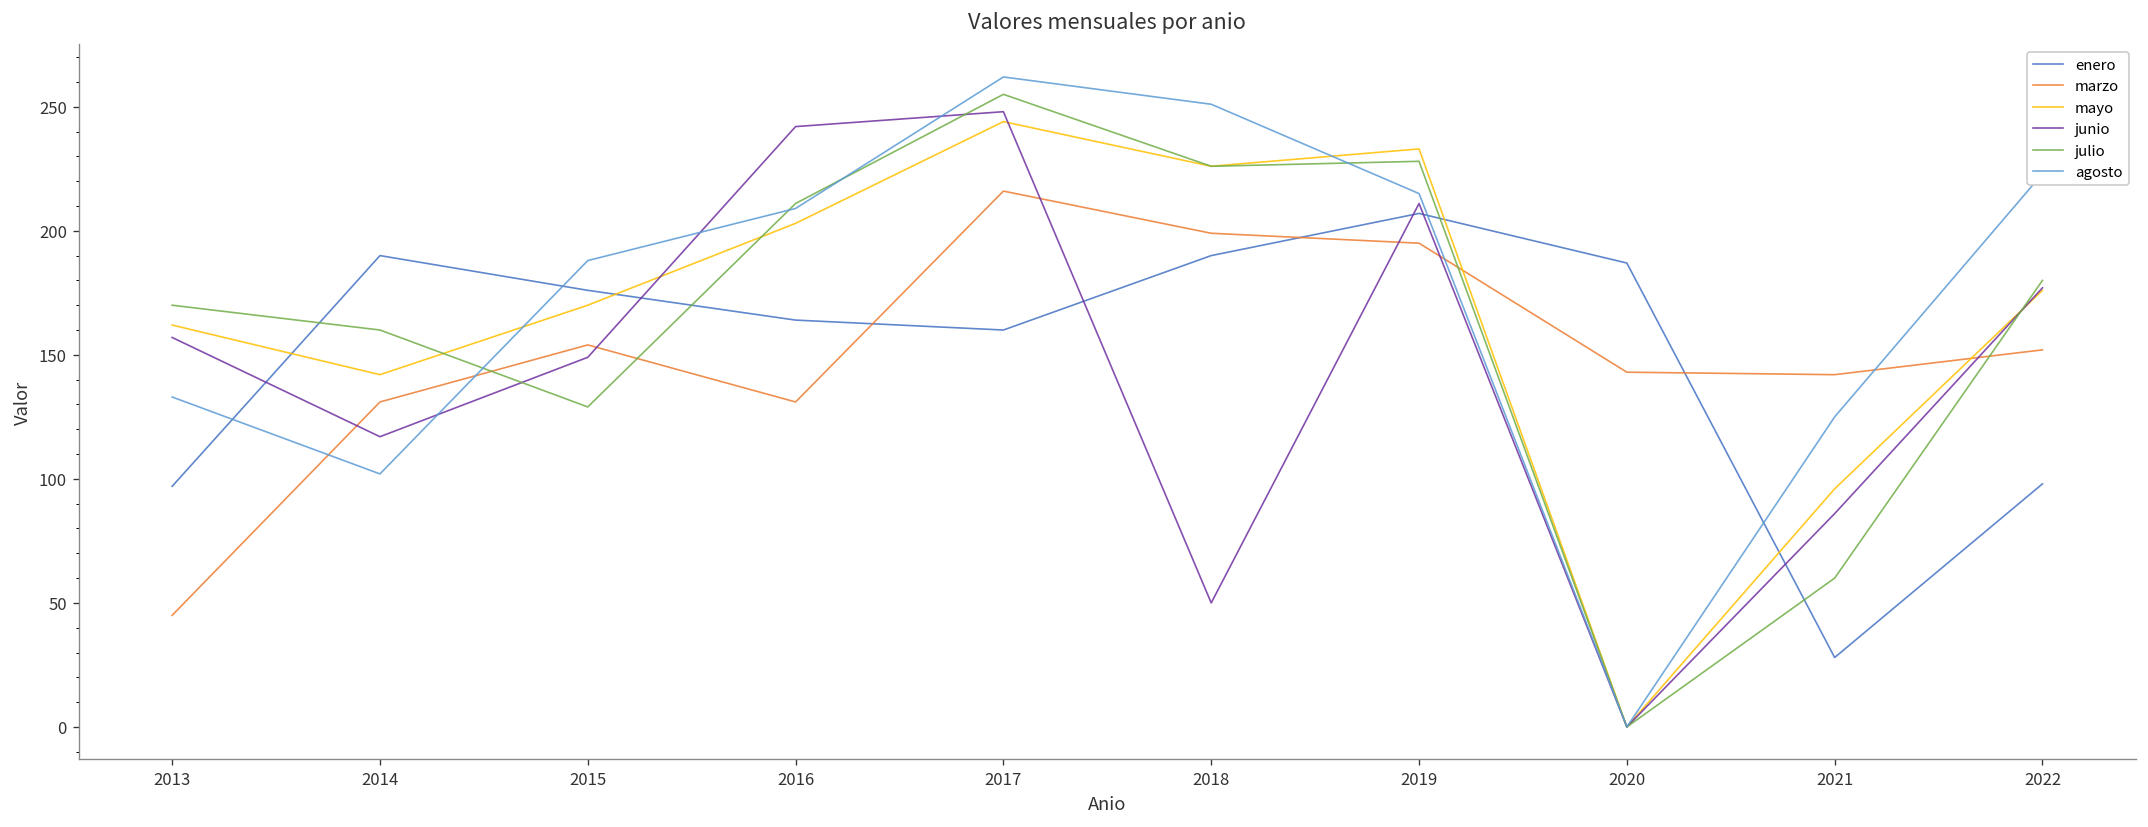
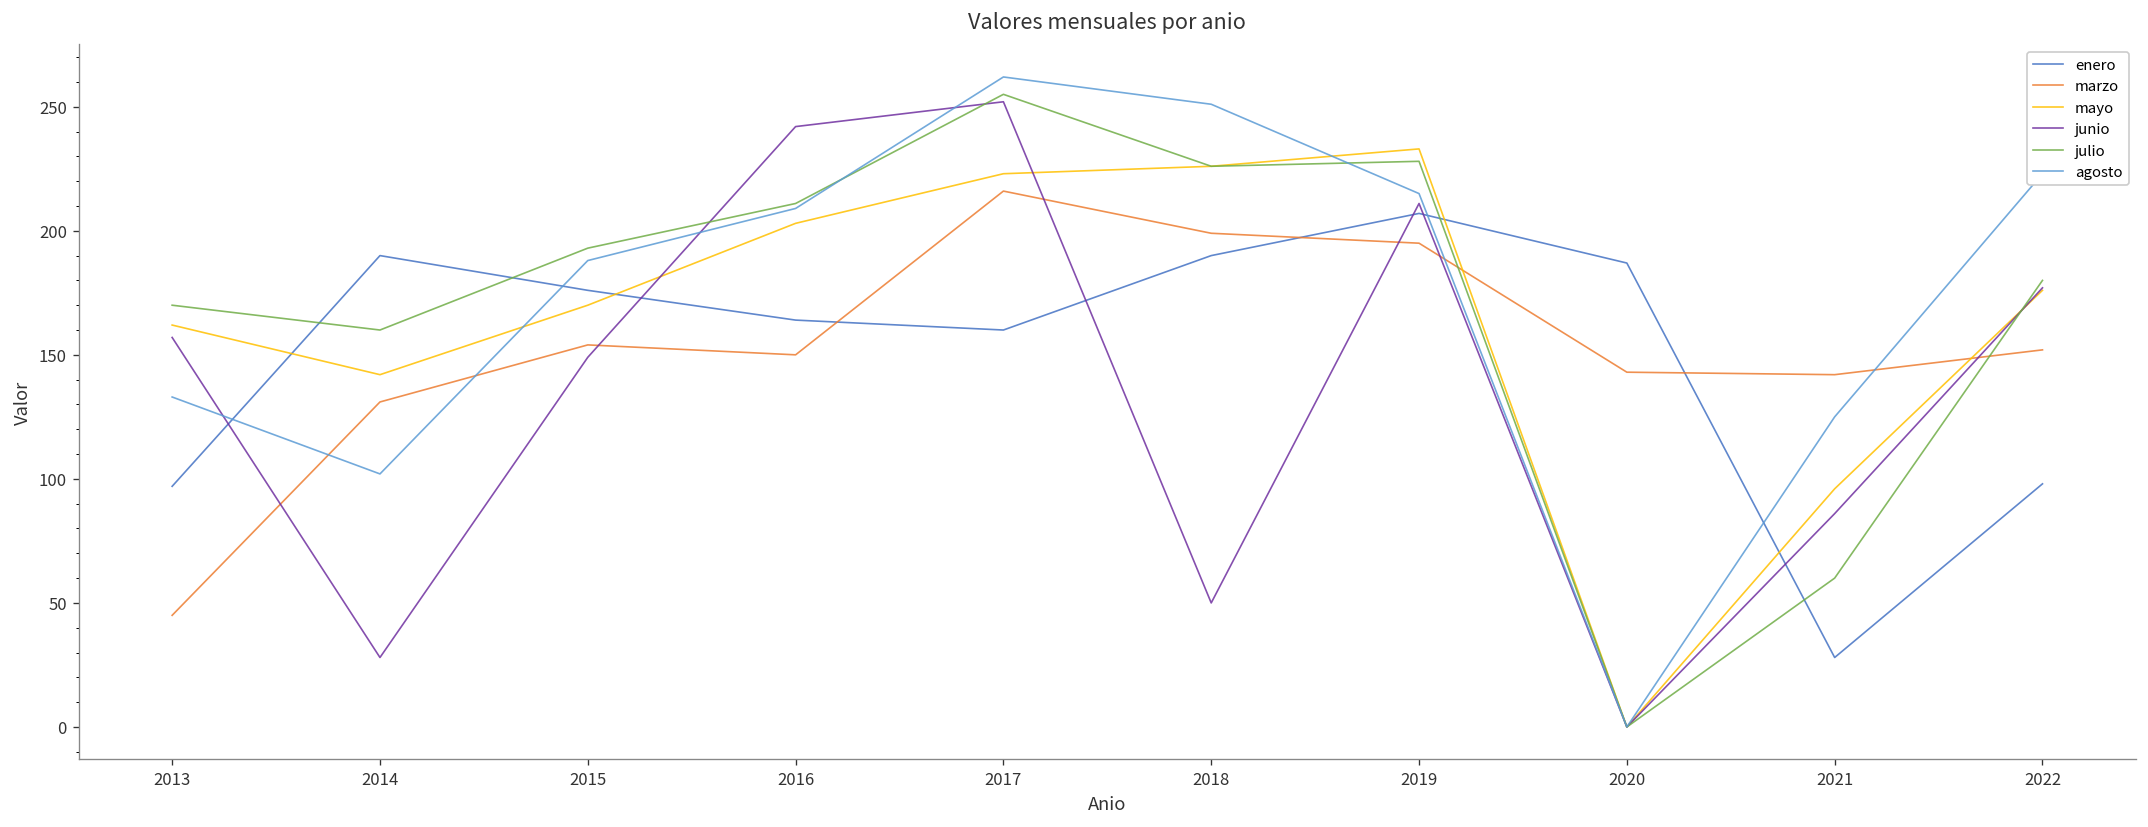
junio, 2014: 117 -> 28
julio, 2015: 129 -> 193
marzo, 2016: 131 -> 150
mayo, 2017: 244 -> 223
junio, 2017: 248 -> 252
